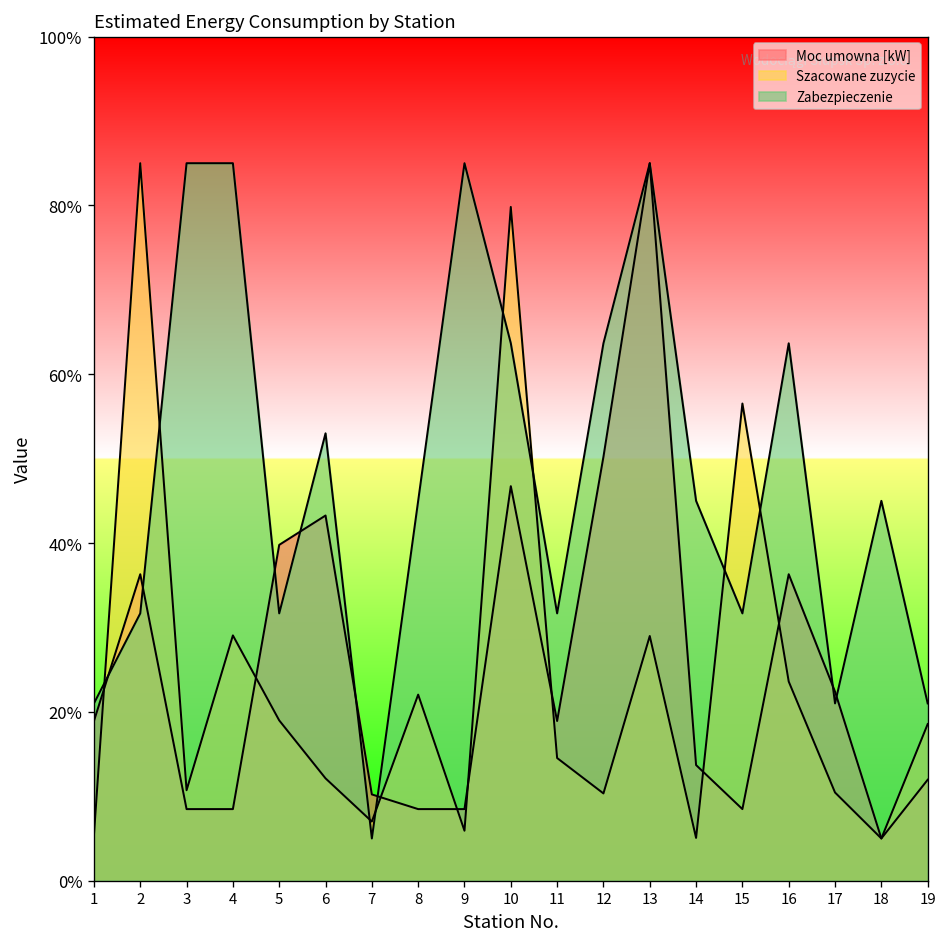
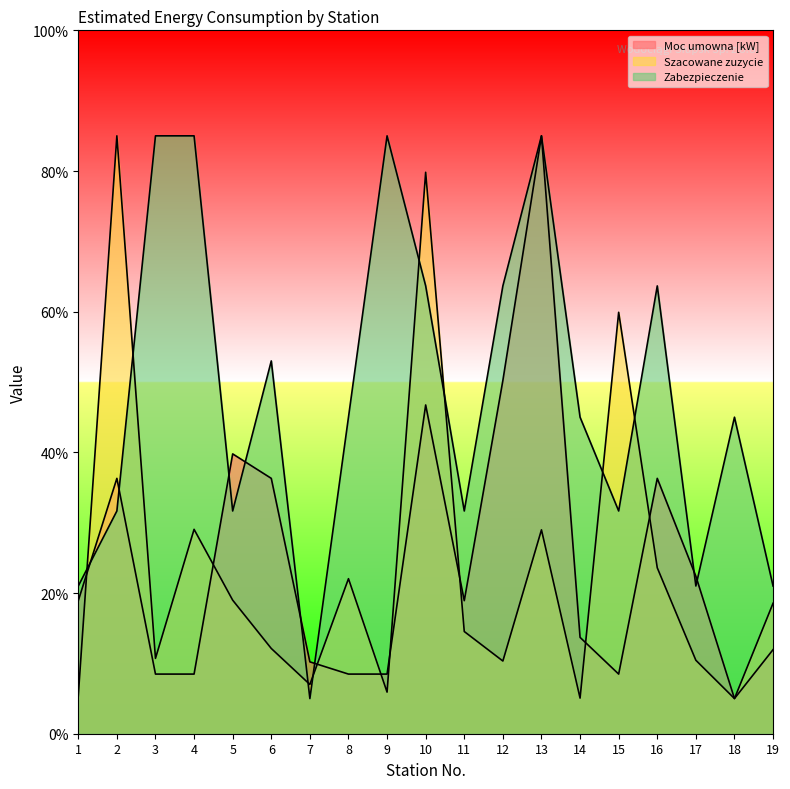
Moc umowna [kW], 6: 43% -> 36%
Szacowane zuzycie, 15: 57% -> 60%
